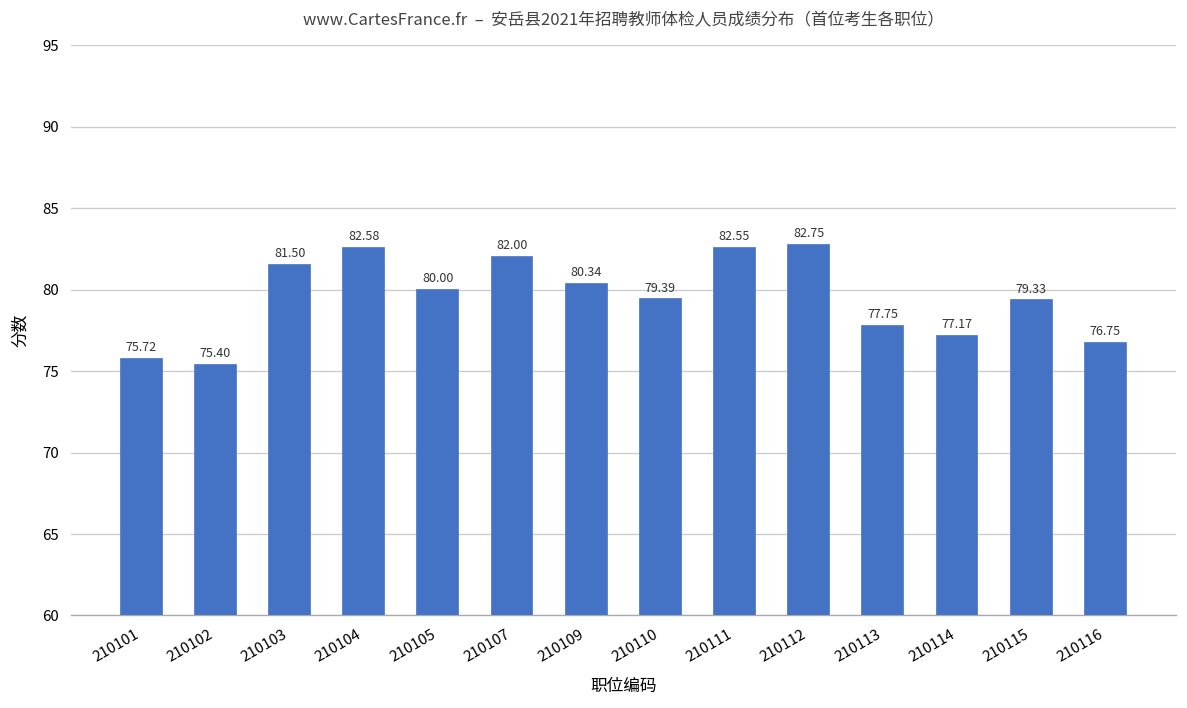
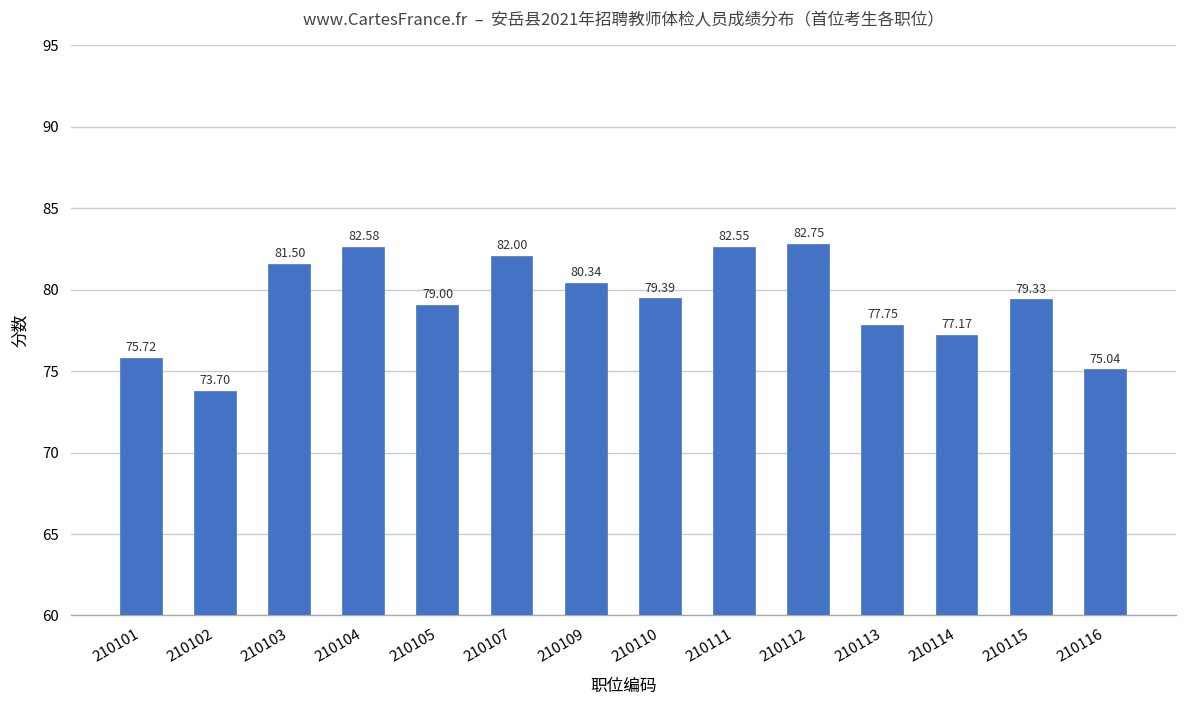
210102: 75.40 -> 73.70
210105: 80.00 -> 79.00
210116: 76.75 -> 75.04
